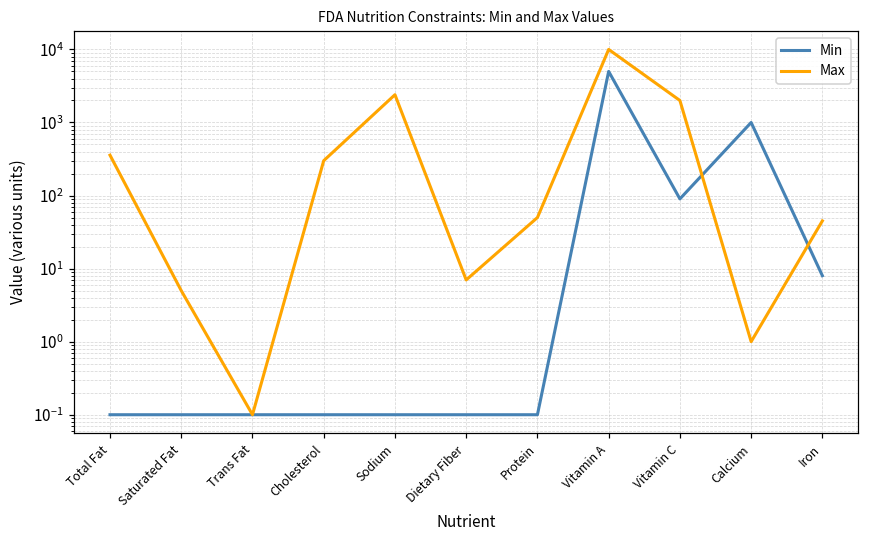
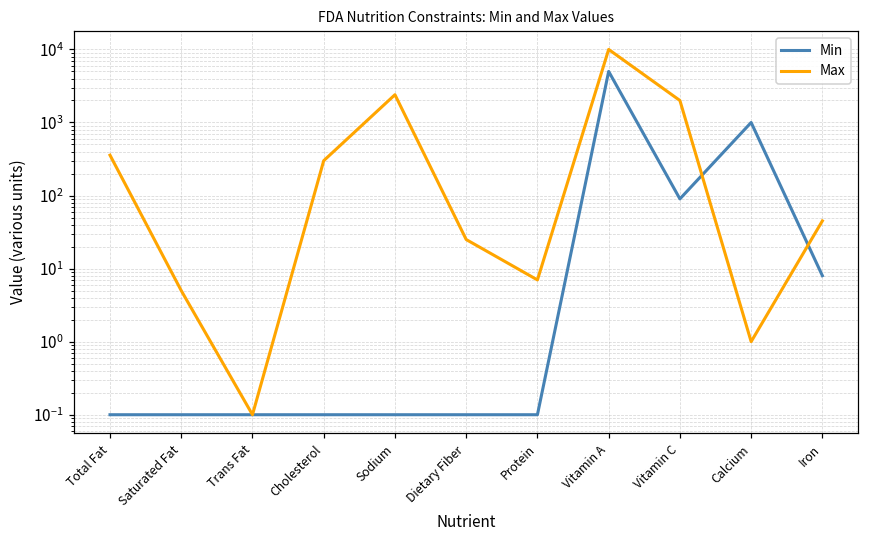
Max, Dietary Fiber: 7 -> 25
Max, Protein: 50 -> 7
